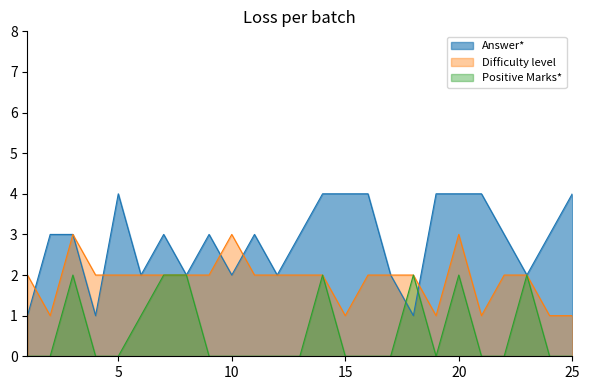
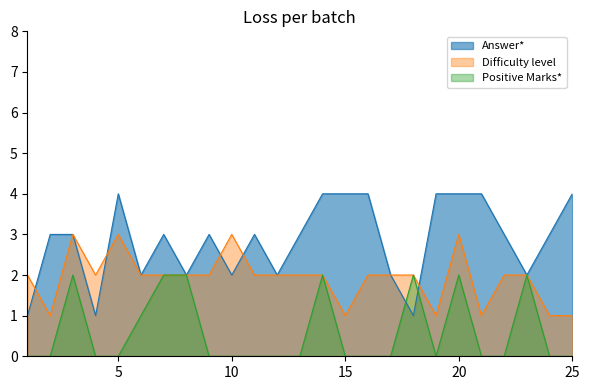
Difficulty level, 5: 2 -> 3
